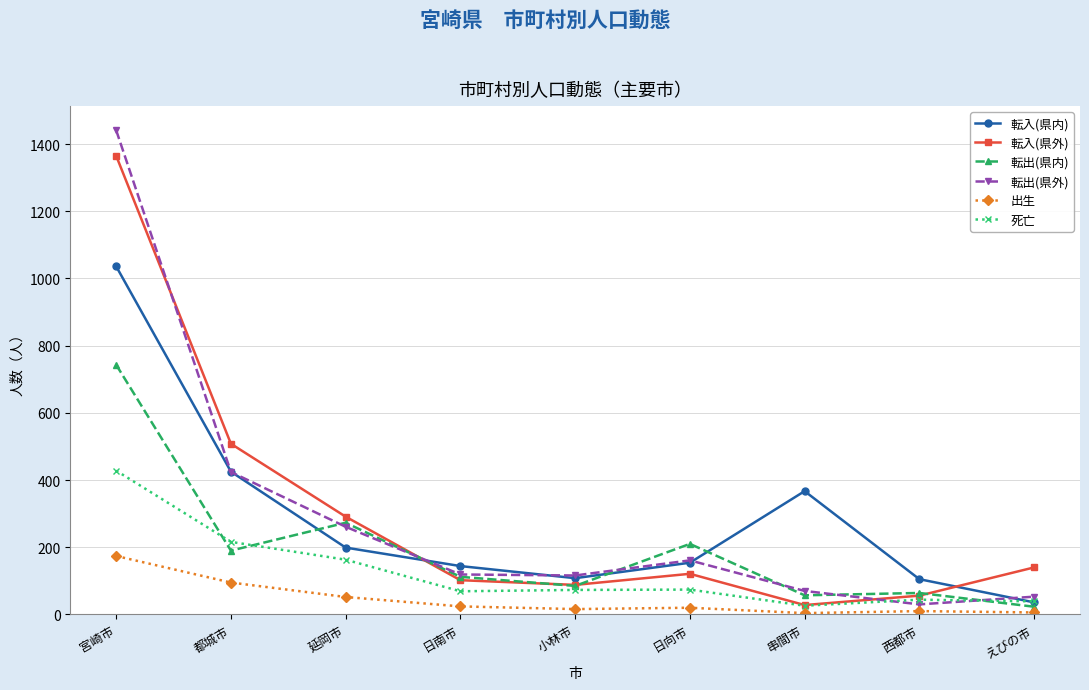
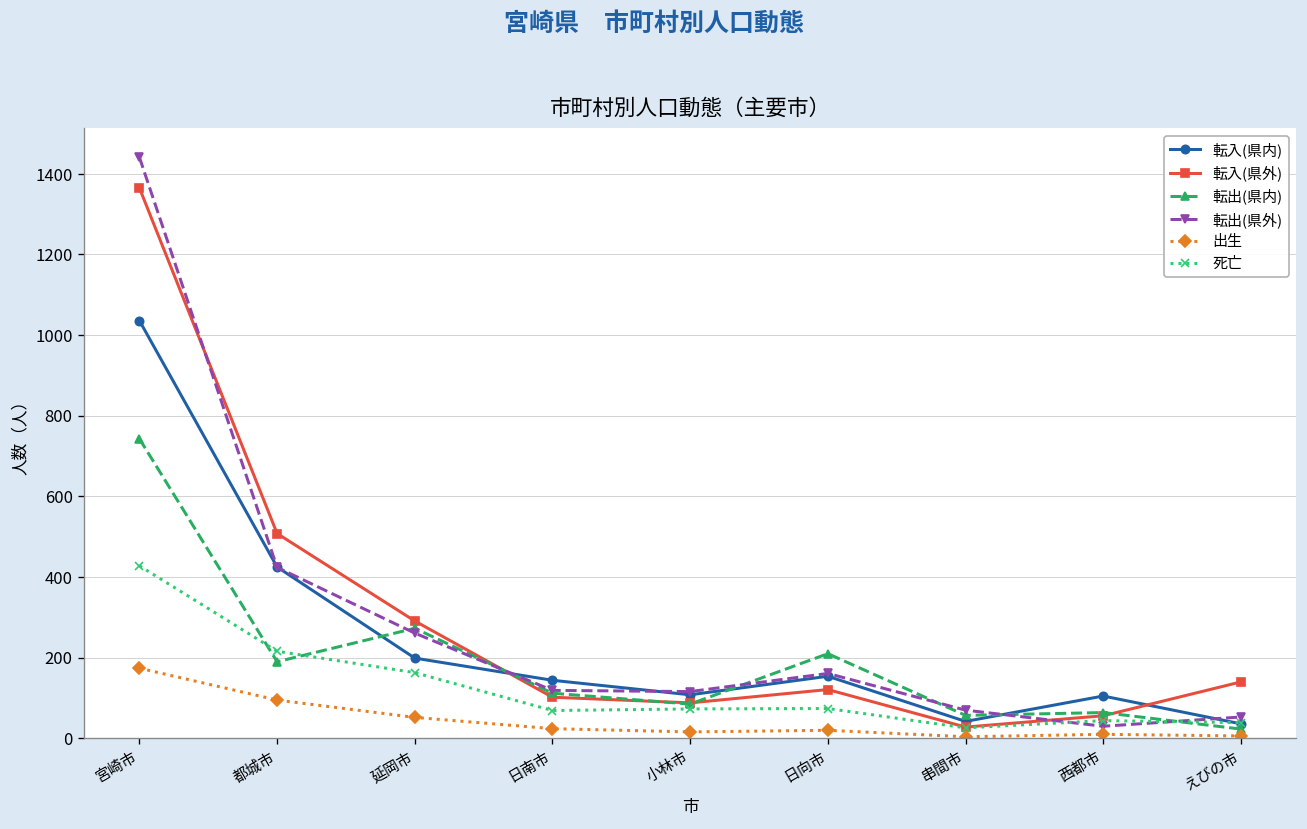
転入(県内), 串間市: 370 -> 40
